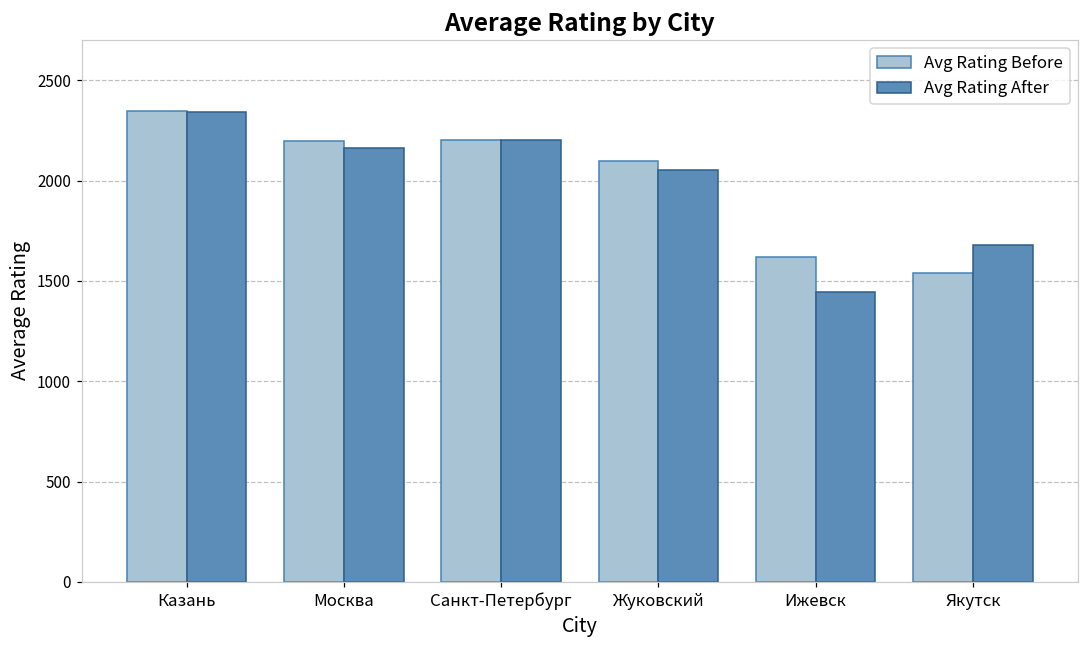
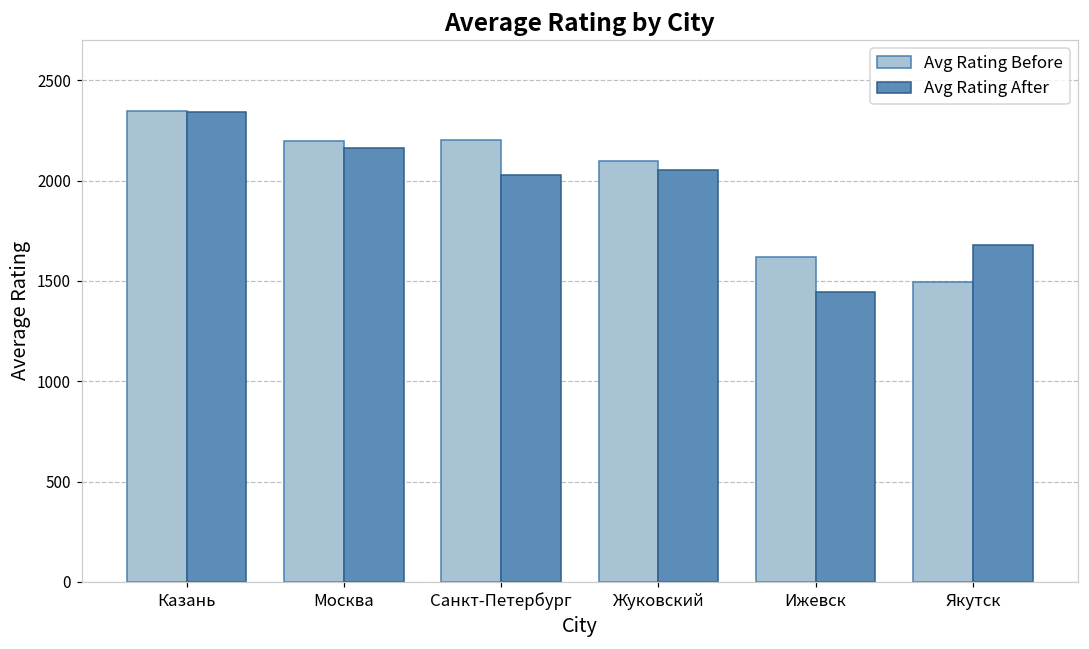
Avg Rating After, Санкт-Петербург: 2200 -> 2030
Avg Rating Before, Якутск: 1540 -> 1500
